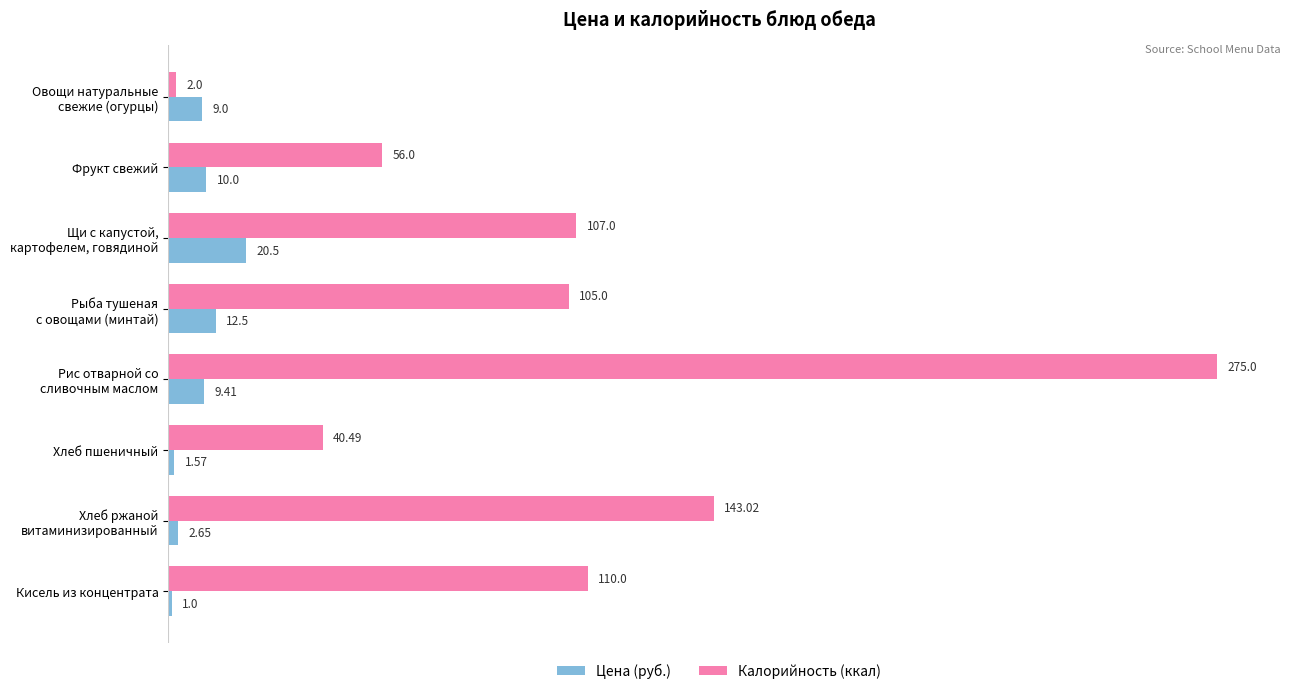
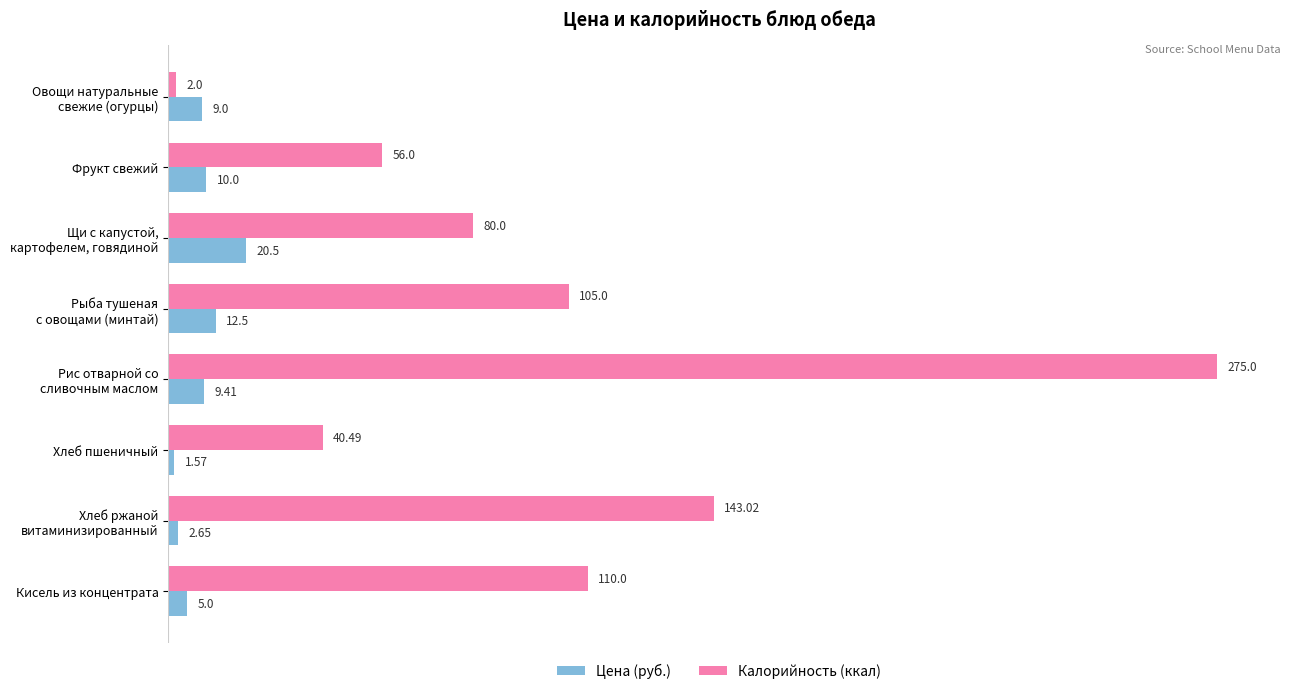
Калорийность (ккал), Щи с капустой, картофелем, говядиной: 107.0 -> 80.0
Цена (руб.), Кисель из концентрата: 1.0 -> 5.0
